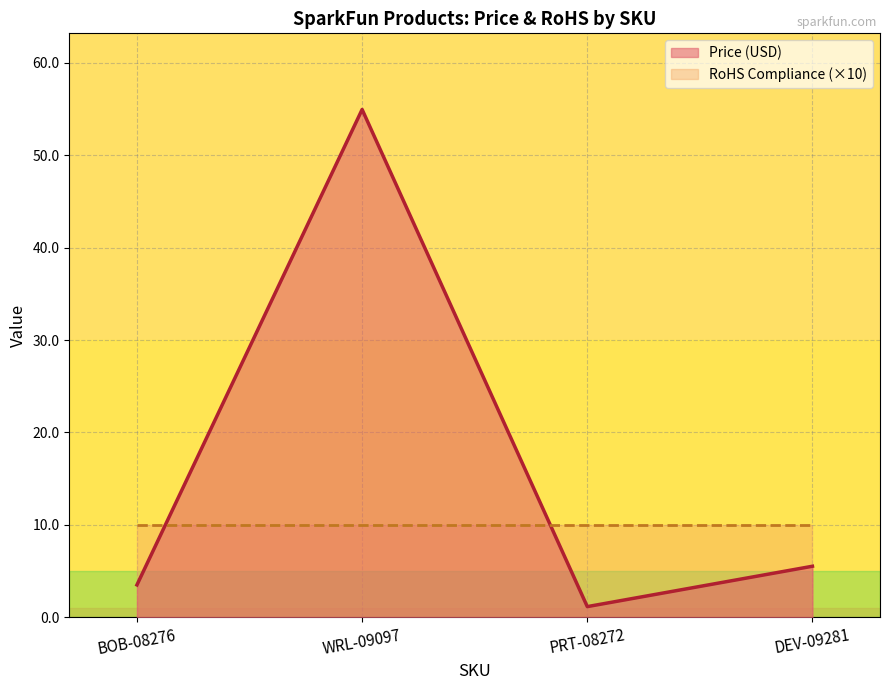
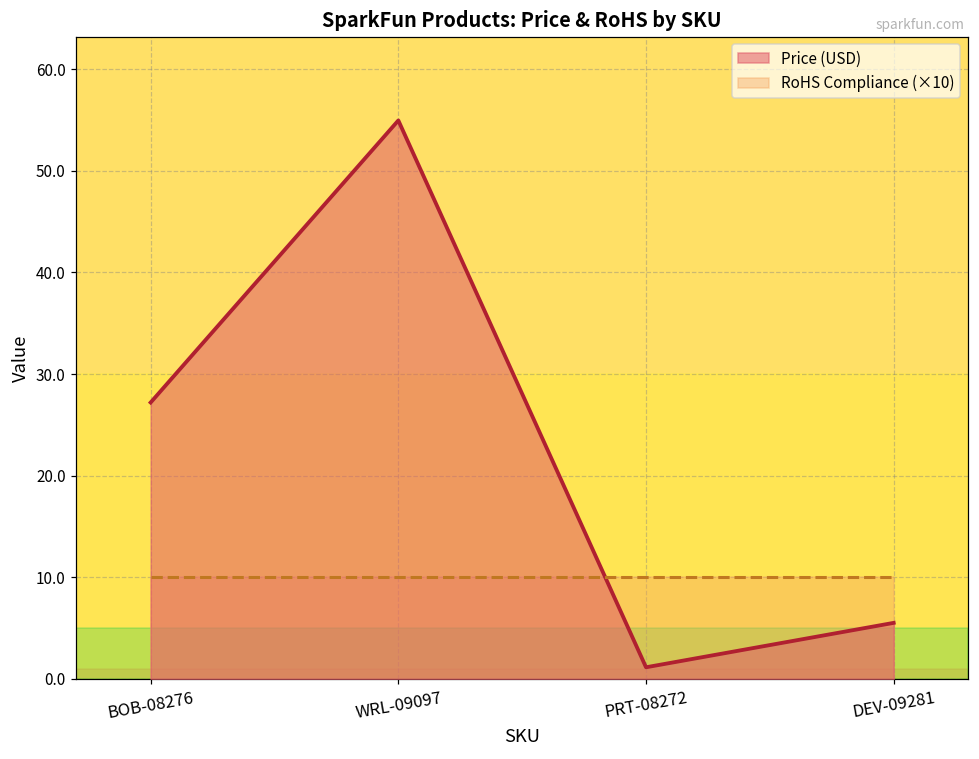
Price (USD), BOB-08276: 4 -> 27
